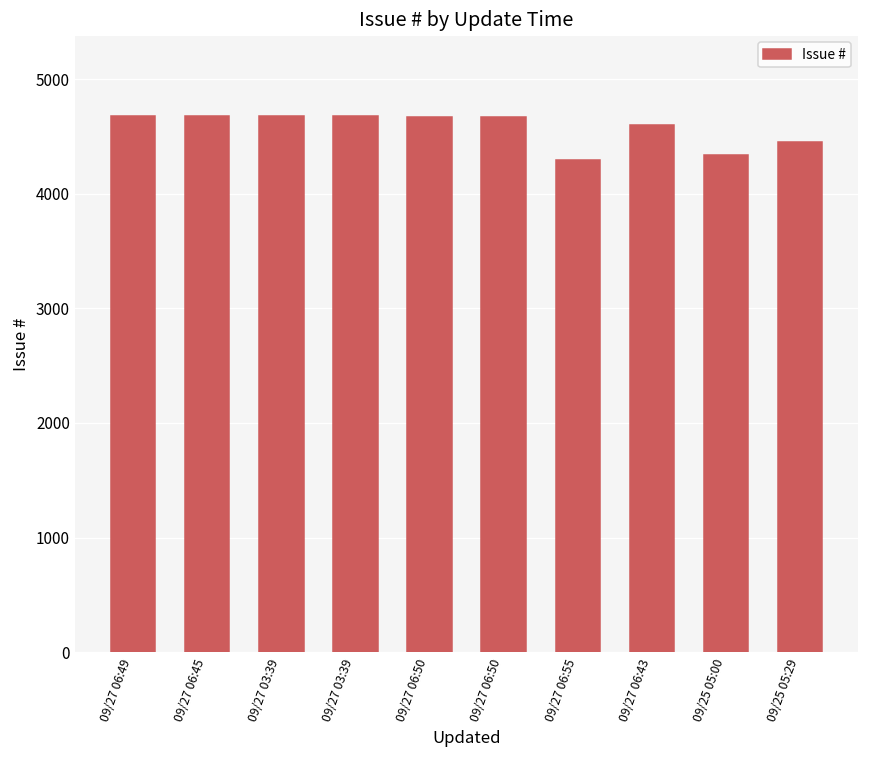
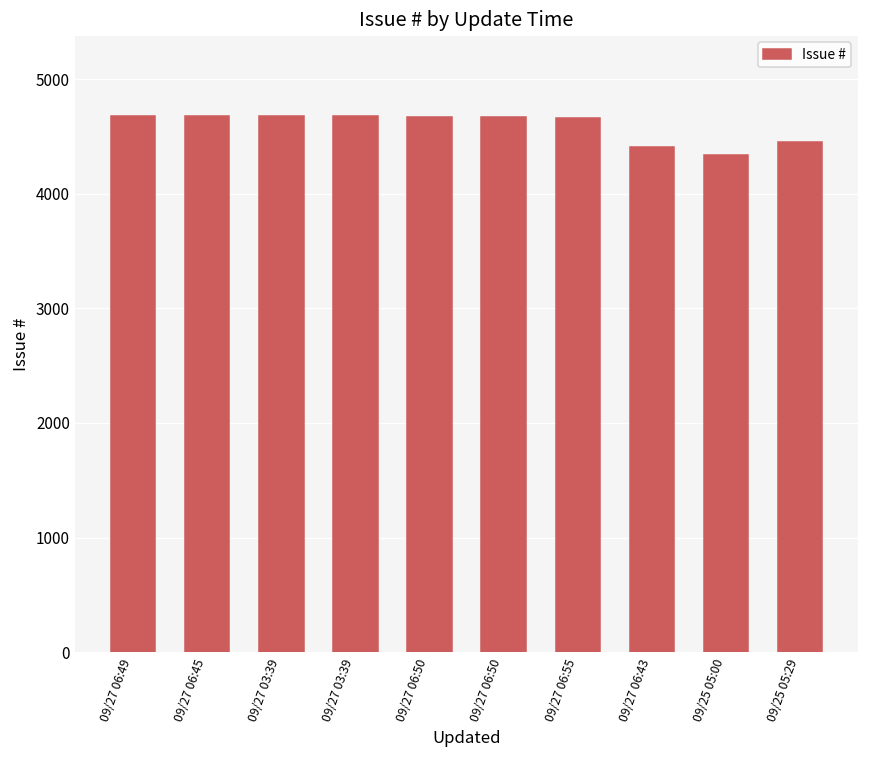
09/27 06:55: 4300 -> 4660
09/27 06:43: 4600 -> 4410
